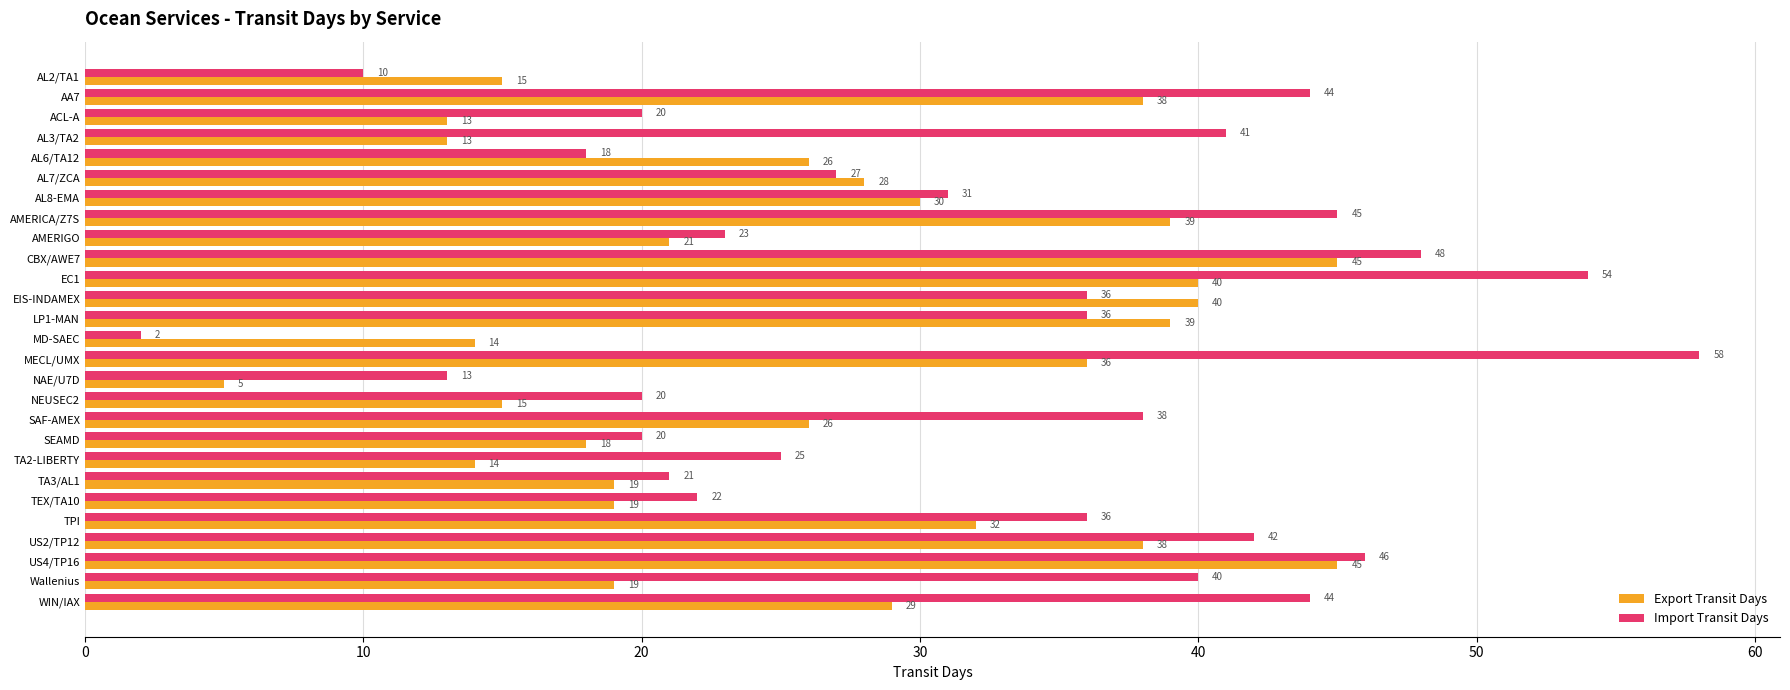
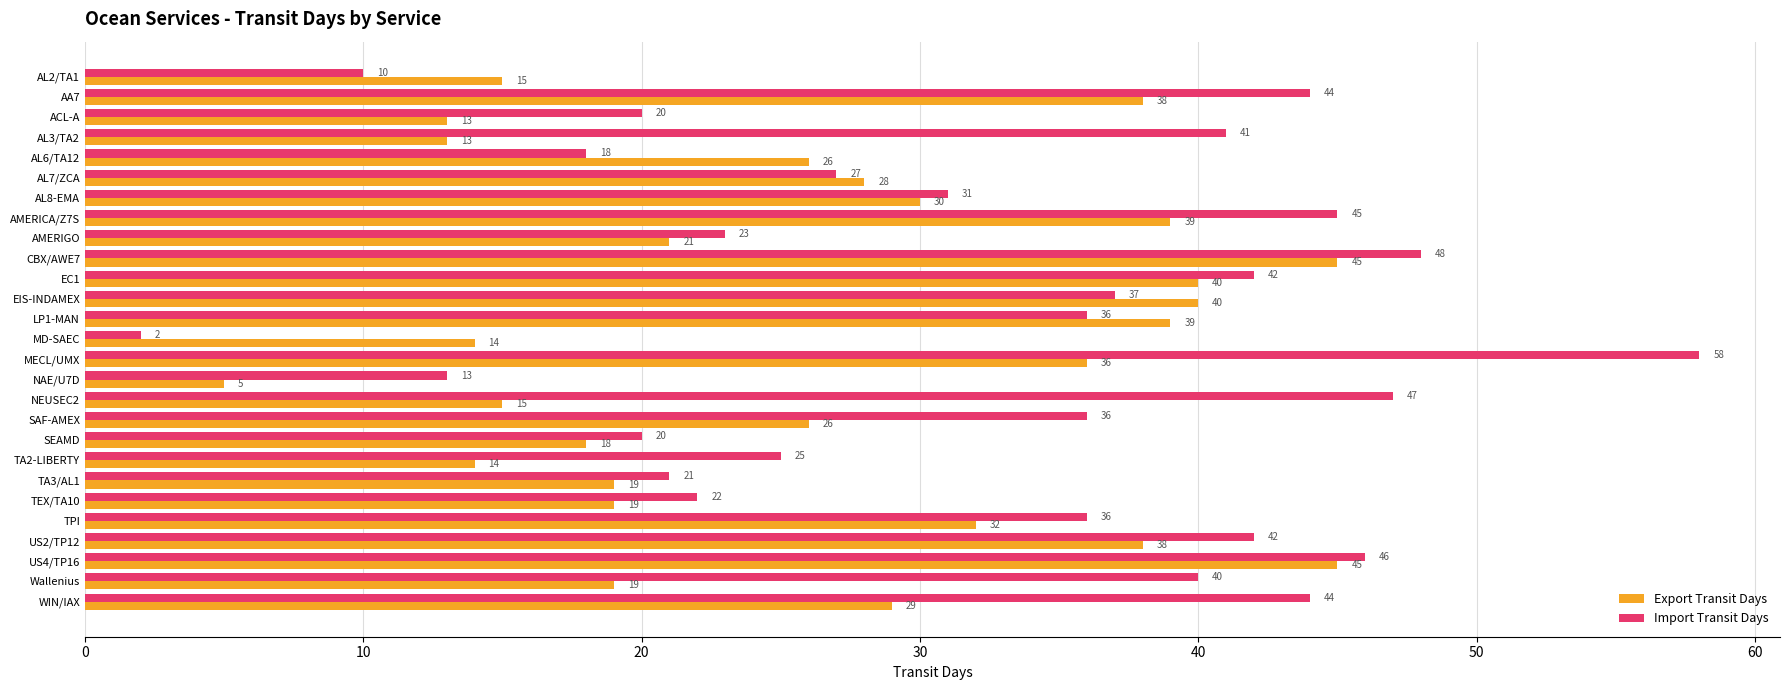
Import Transit Days, EC1: 54 -> 42
Import Transit Days, EIS-INDAMEX: 36 -> 37
Import Transit Days, NEUSEC2: 20 -> 47
Import Transit Days, SAF-AMEX: 38 -> 36
